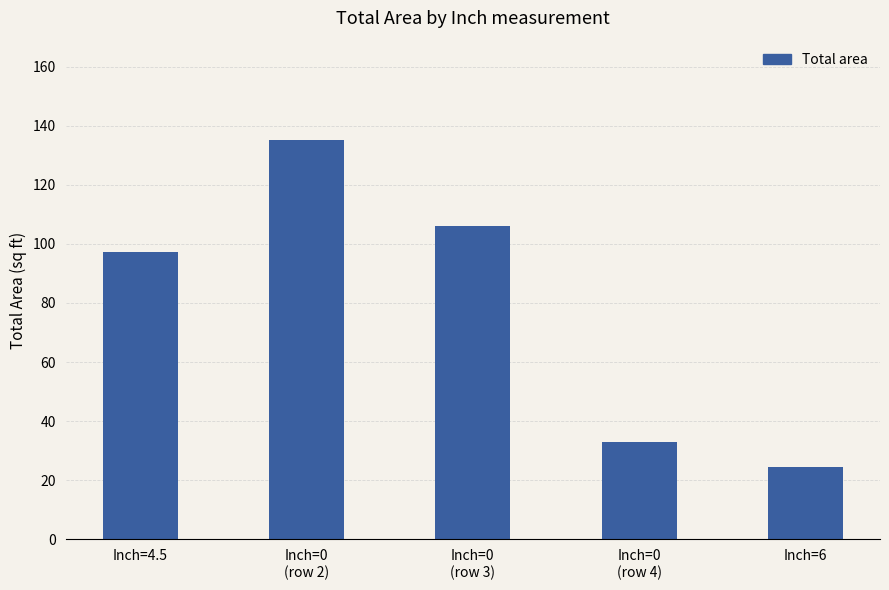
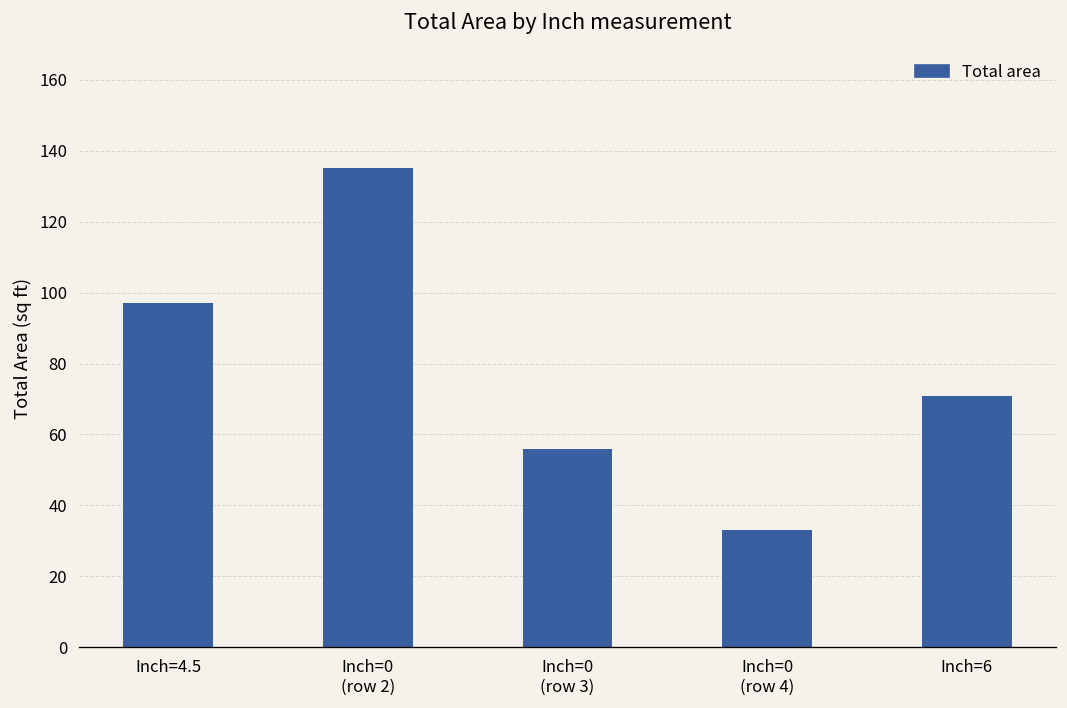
Inch=0 (row 3): 106 -> 56
Inch=6: 25 -> 71
